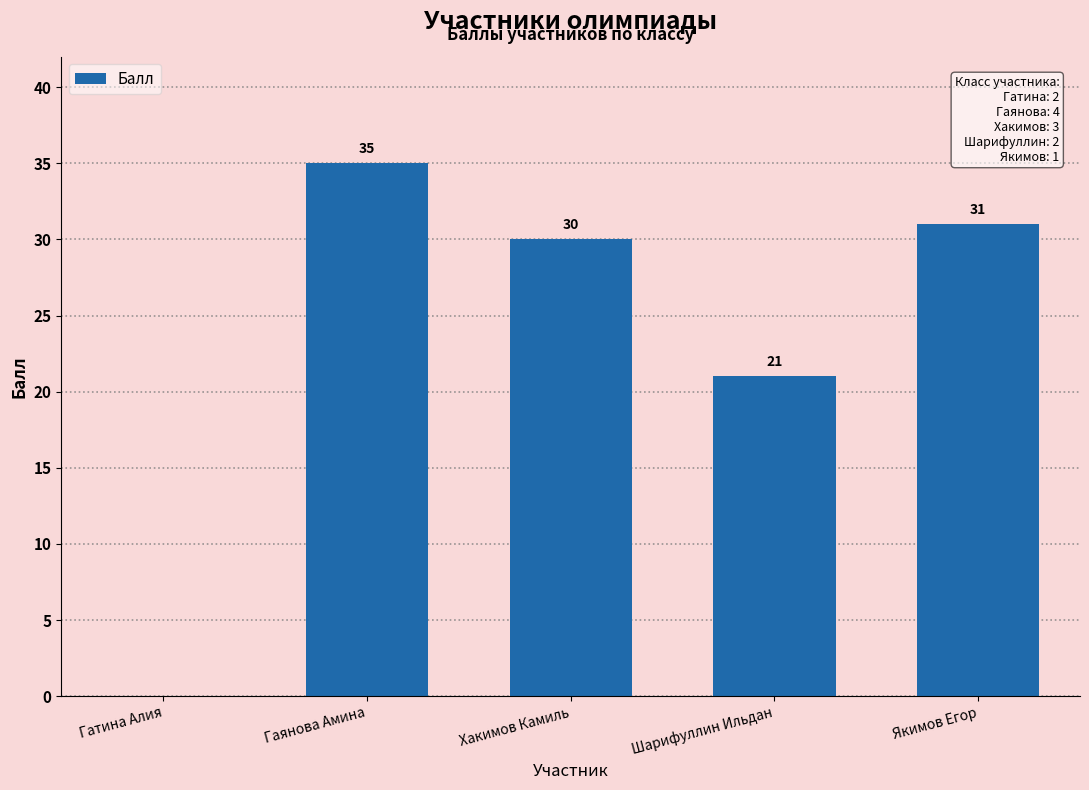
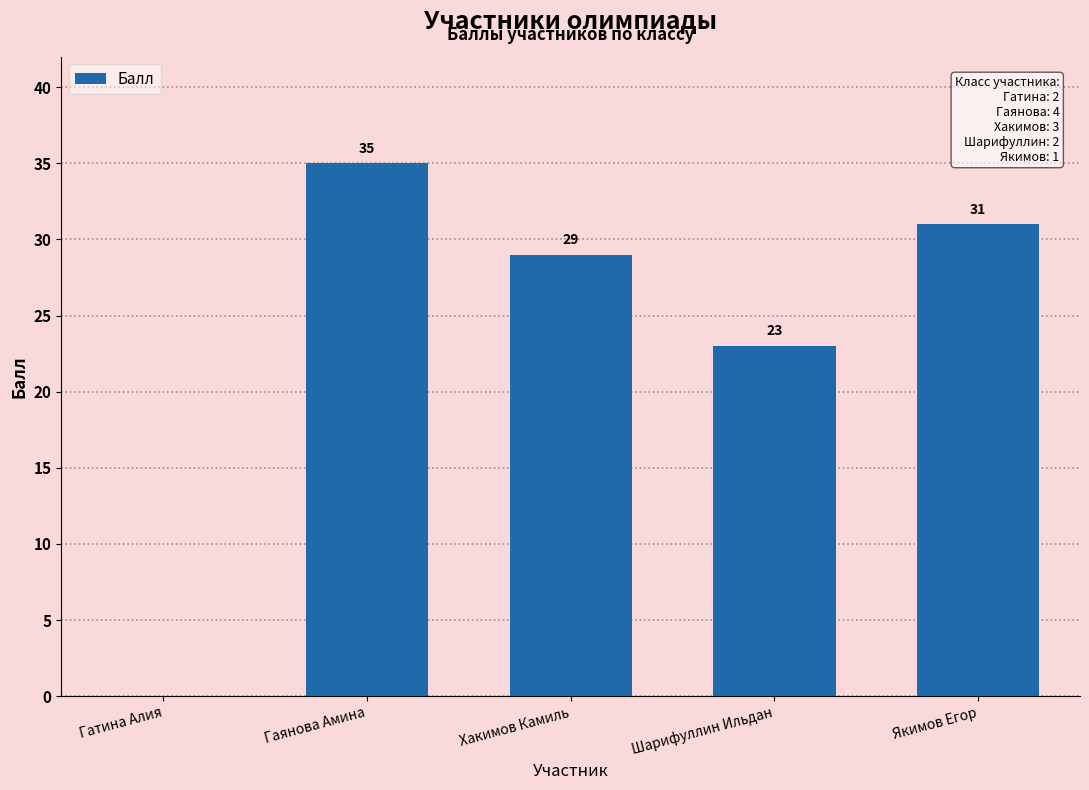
Хакимов Камиль: 30 -> 29
Шарифуллин Ильдан: 21 -> 23
